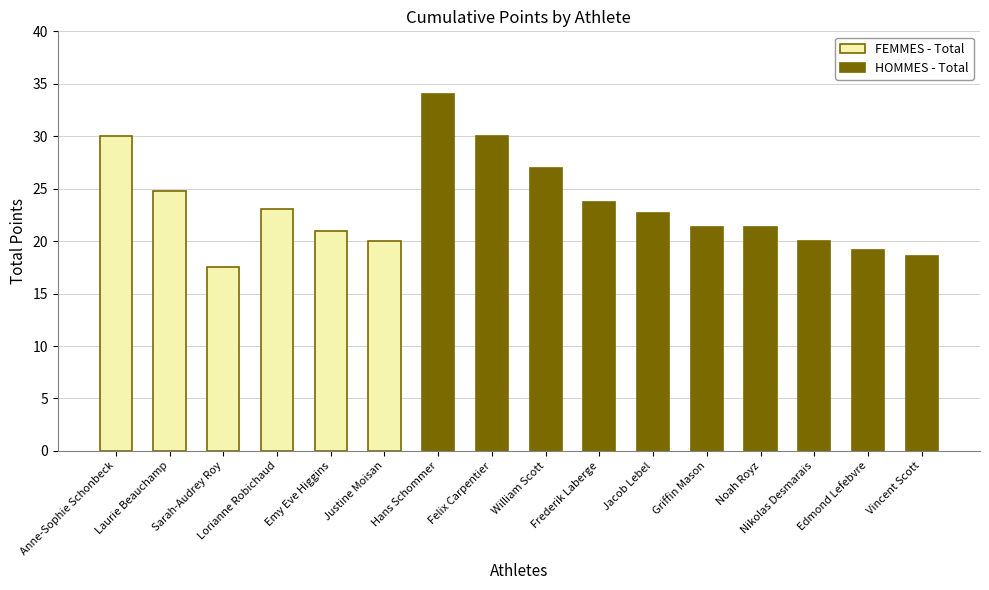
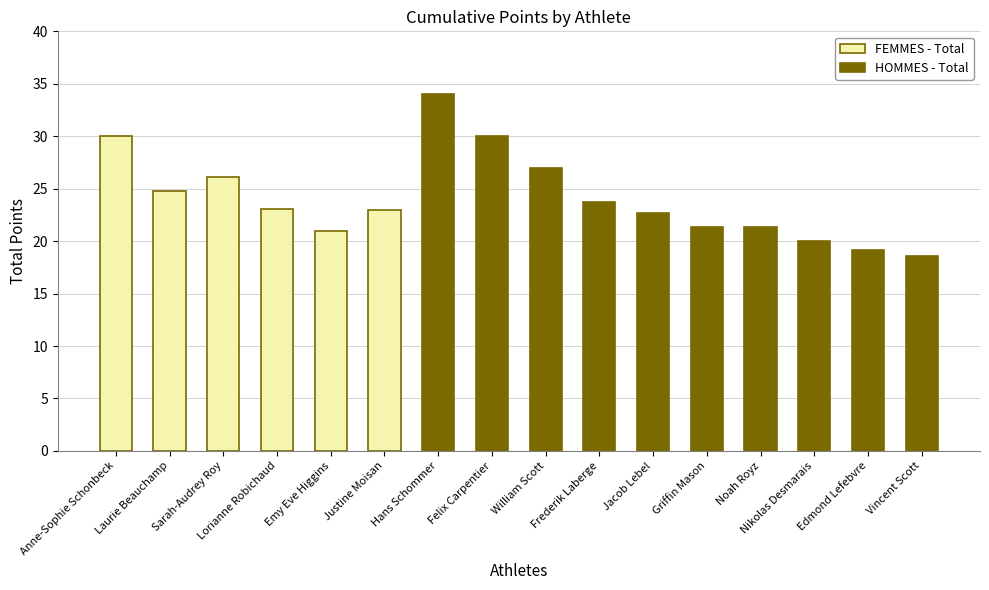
FEMMES - Total, Sarah-Audrey Roy: 17.5 -> 26.1
FEMMES - Total, Justine Moisan: 20 -> 23
